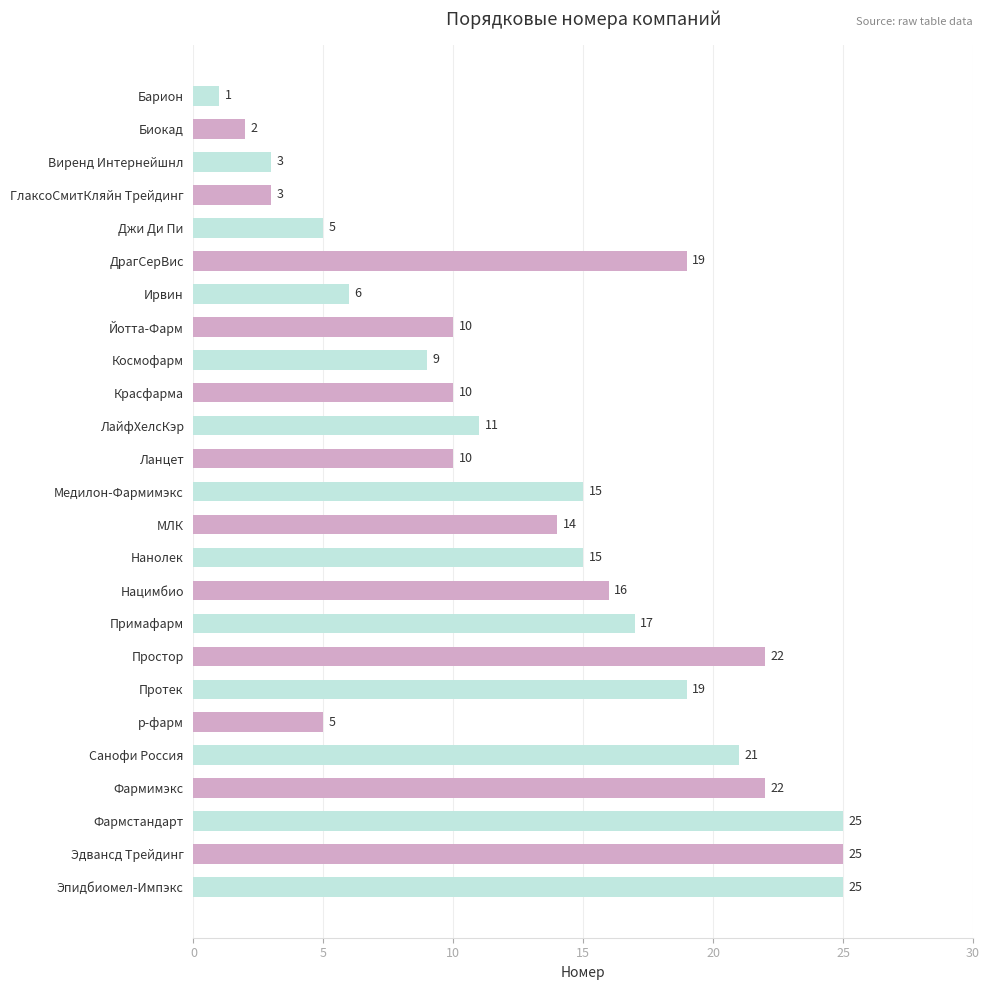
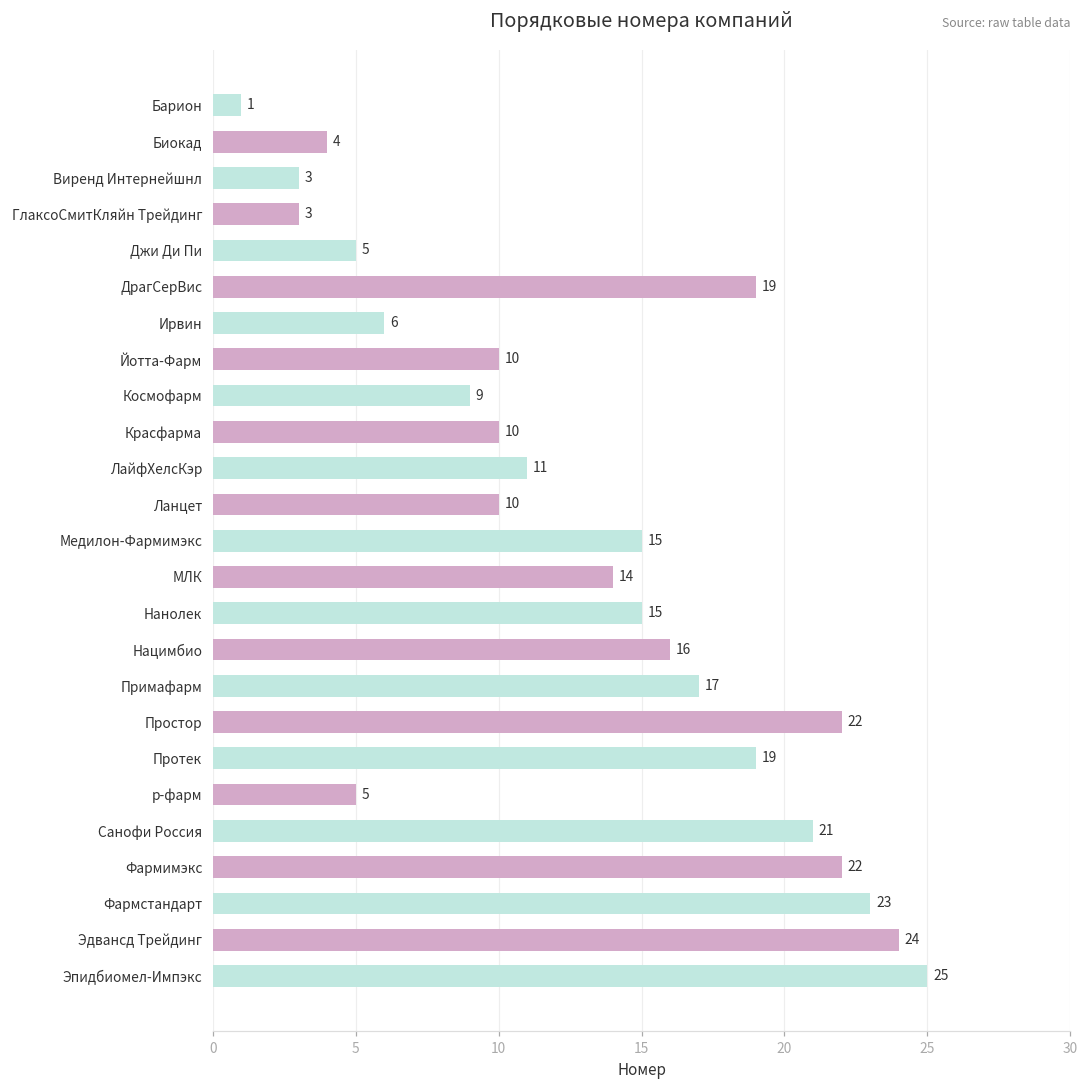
Биокад: 2 -> 4
Фармстандарт: 25 -> 23
Эдвансд Трейдинг: 25 -> 24
